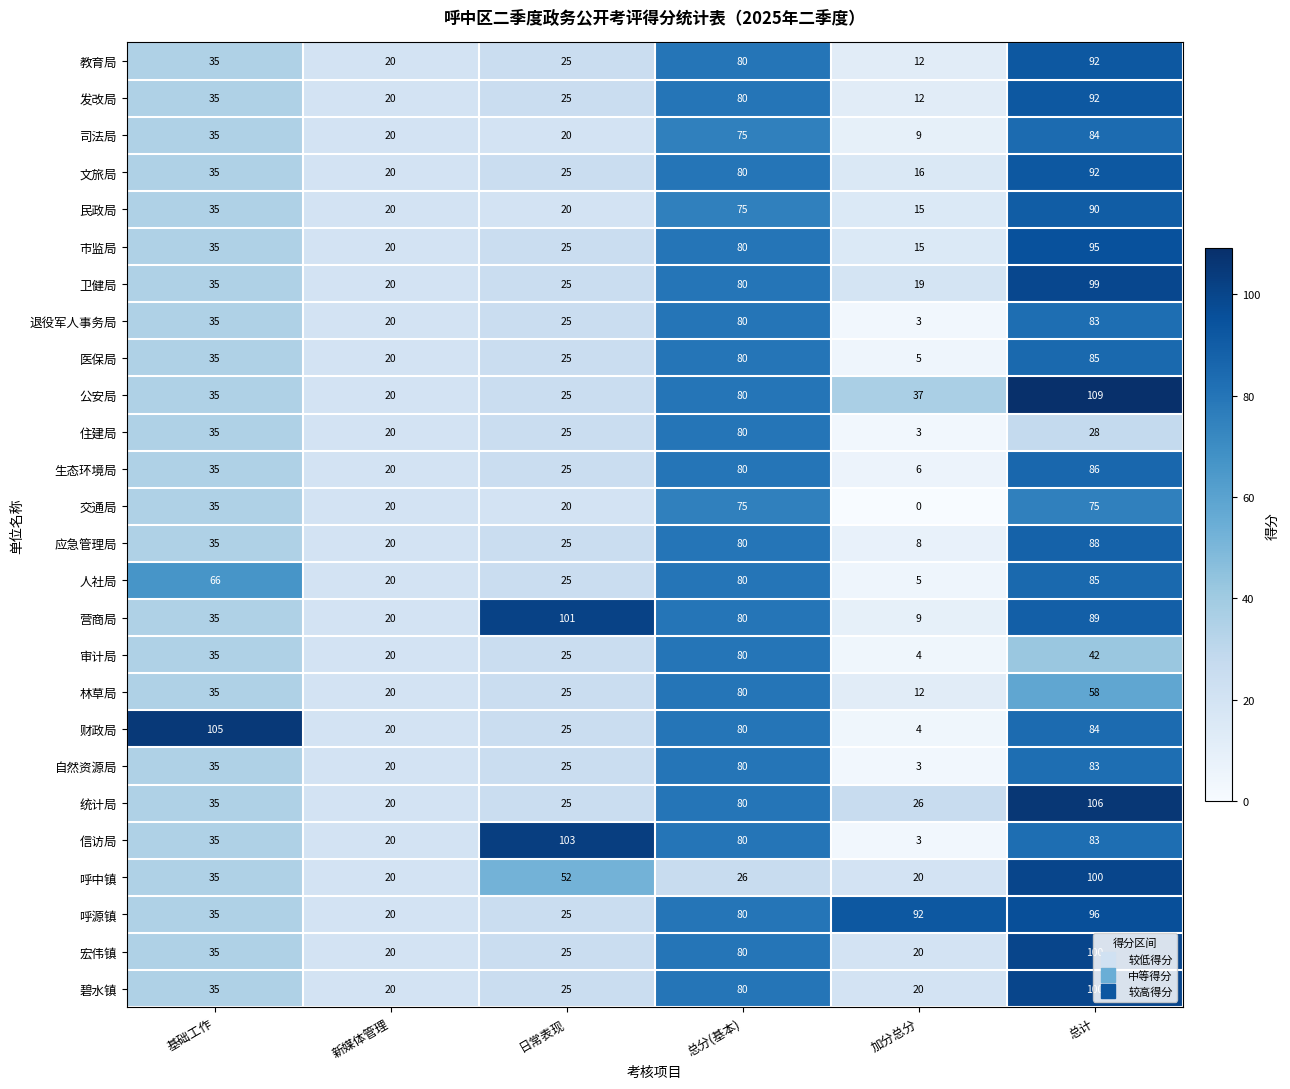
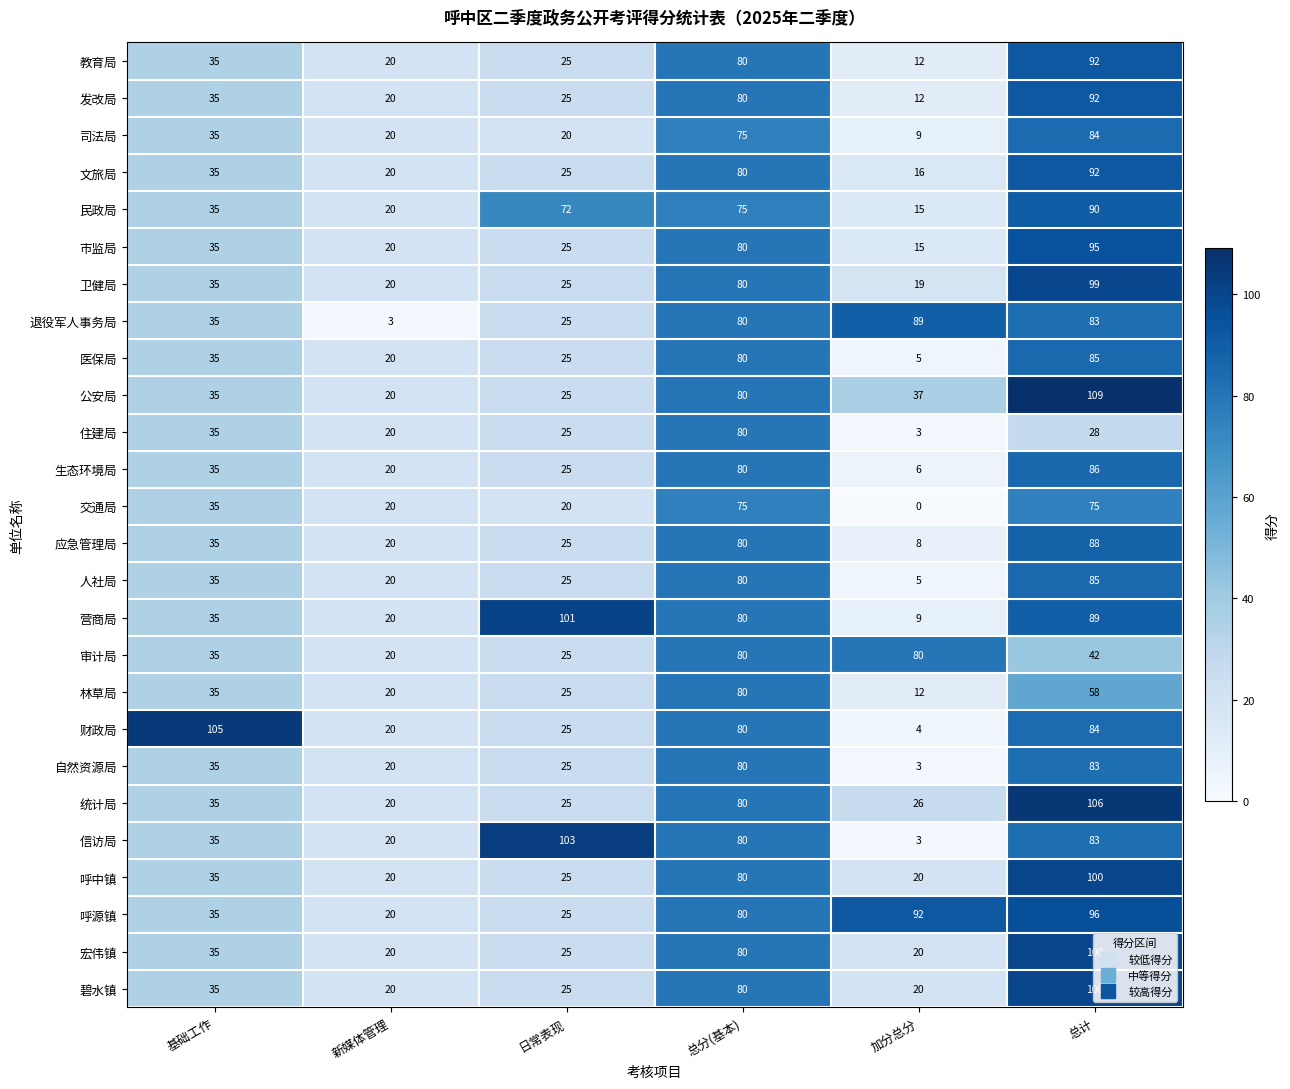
民政局, 日常表现: 20 -> 72
退役军人事务局, 新媒体管理: 20 -> 3
退役军人事务局, 加分总分: 3 -> 89
人社局, 基础工作: 66 -> 35
审计局, 加分总分: 4 -> 80
呼中镇, 日常表现: 52 -> 25
呼中镇, 总分(基本): 26 -> 80
